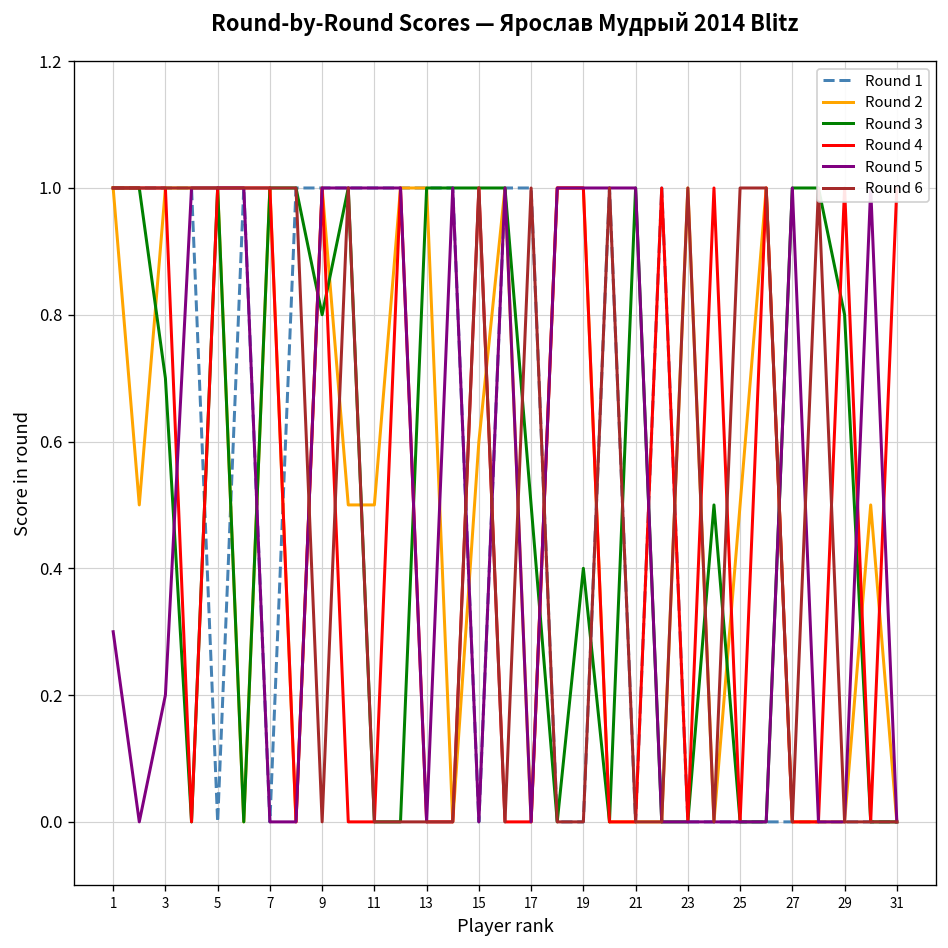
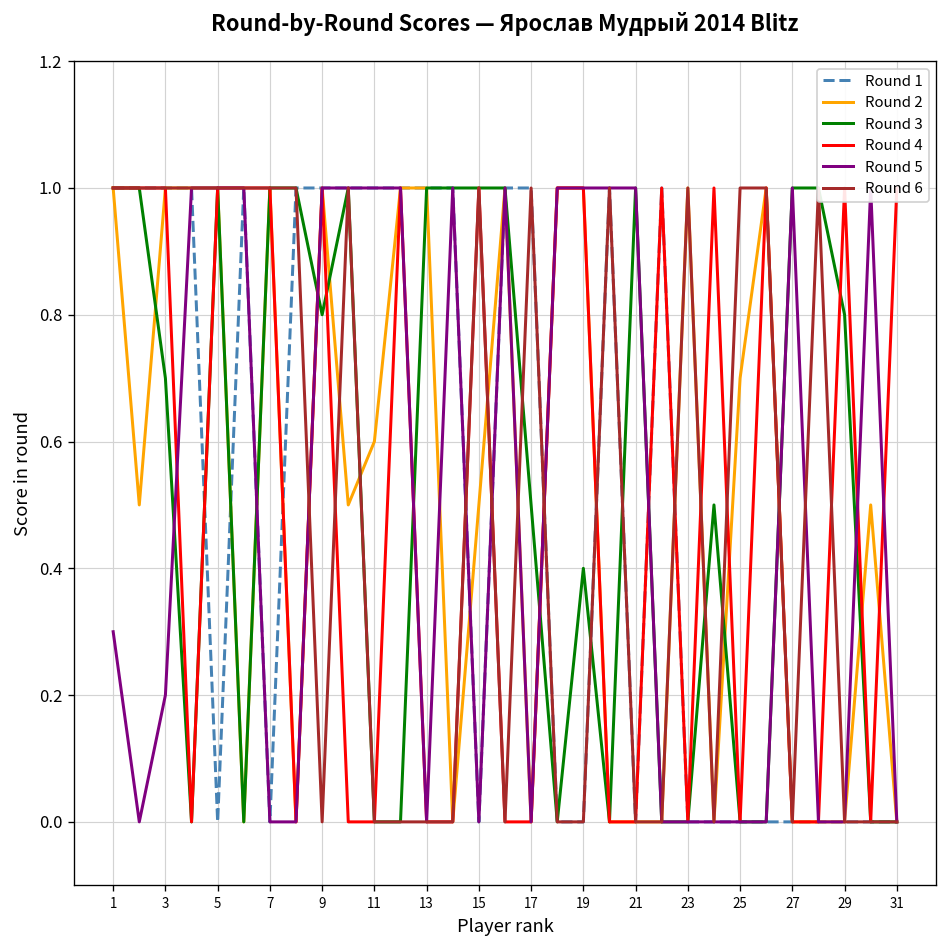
Round 2, 11: 0.5 -> 0.6
Round 2, 15: 0.6 -> 0.5
Round 2, 25: 0.5 -> 0.7
